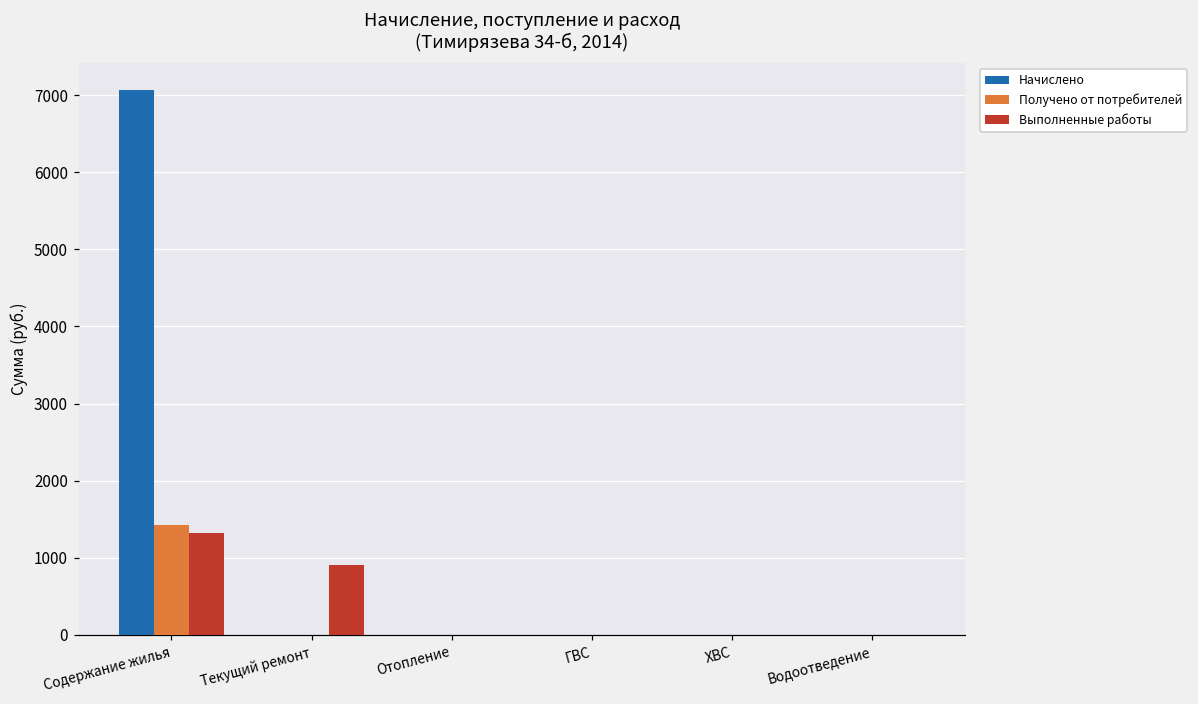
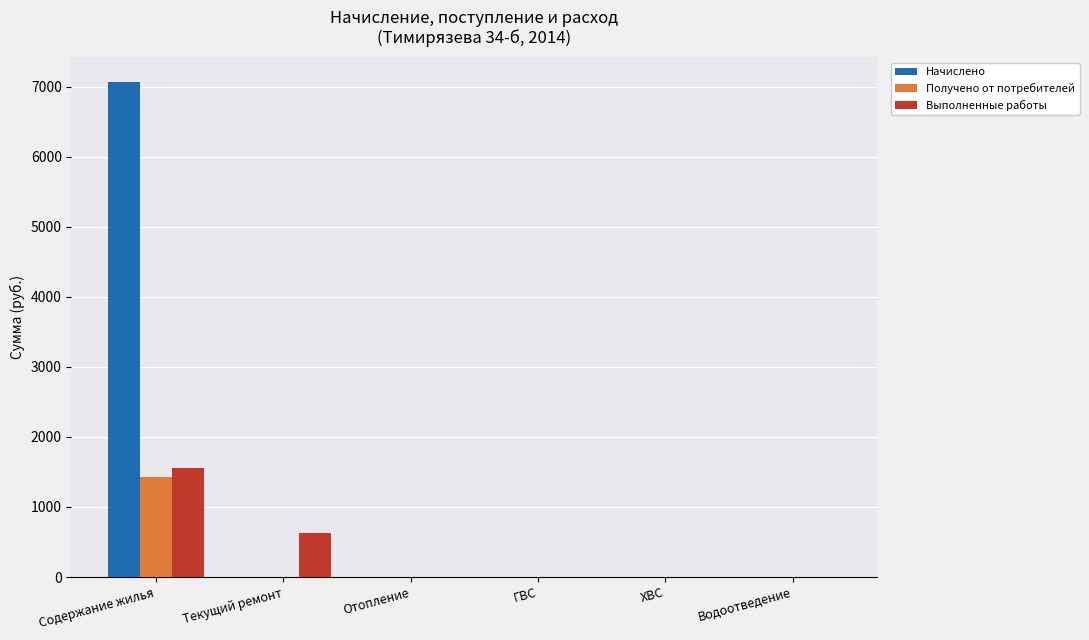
Выполненные работы, Содержание жилья: 1300 -> 1600
Выполненные работы, Текущий ремонт: 900 -> 600
